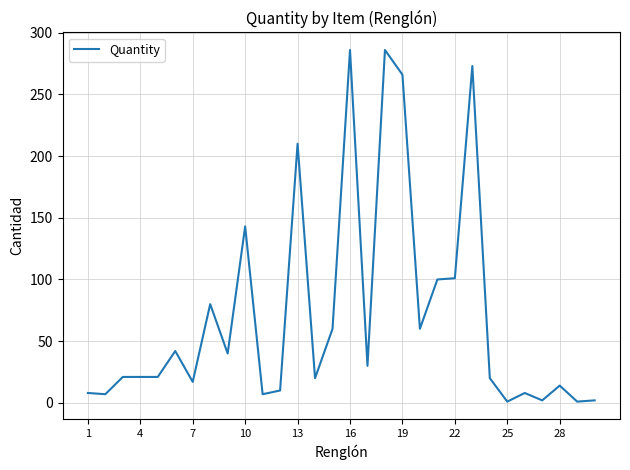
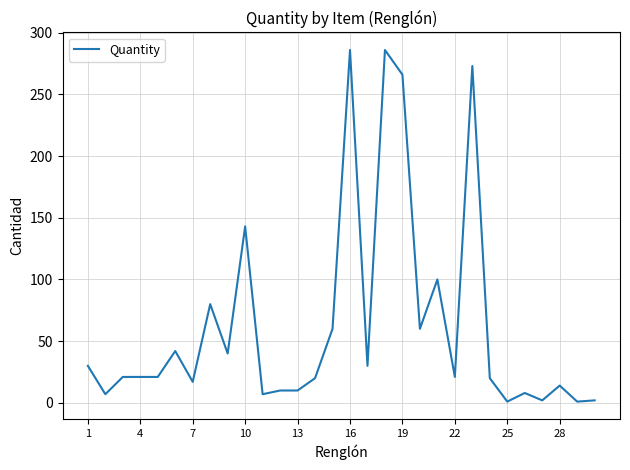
1: 8 -> 30
13: 210 -> 10
22: 101 -> 21
